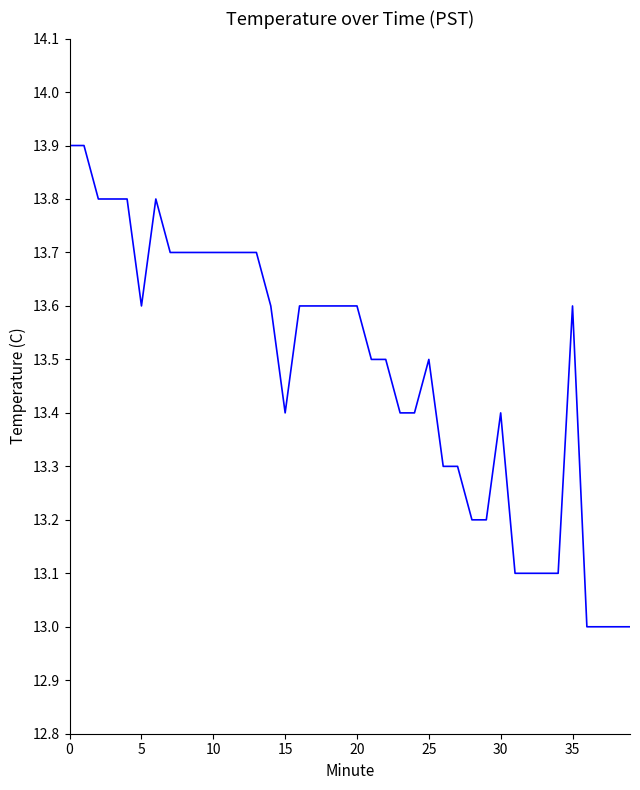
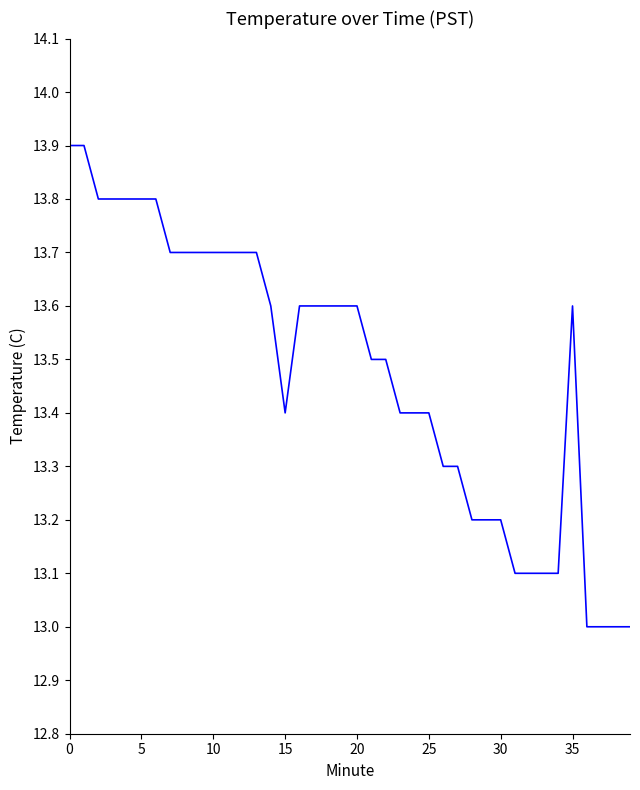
5: 13.6 -> 13.8
25: 13.5 -> 13.4
30: 13.4 -> 13.2
